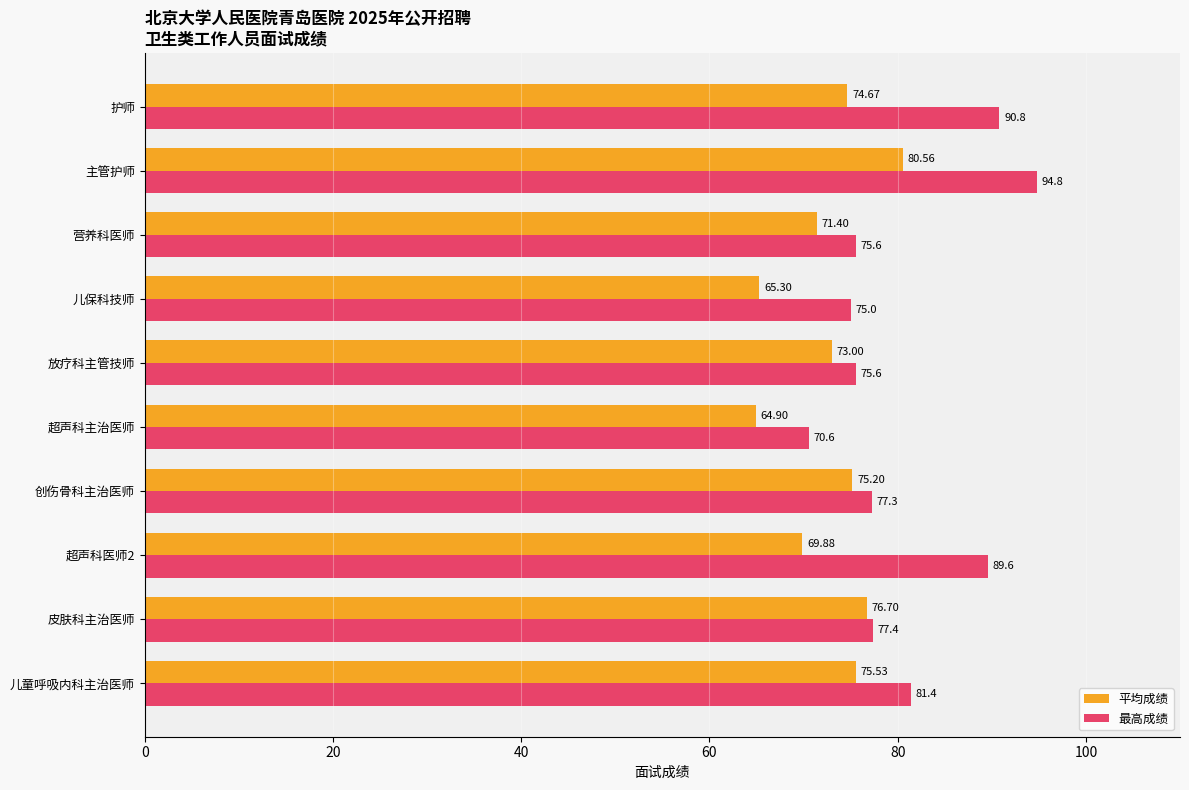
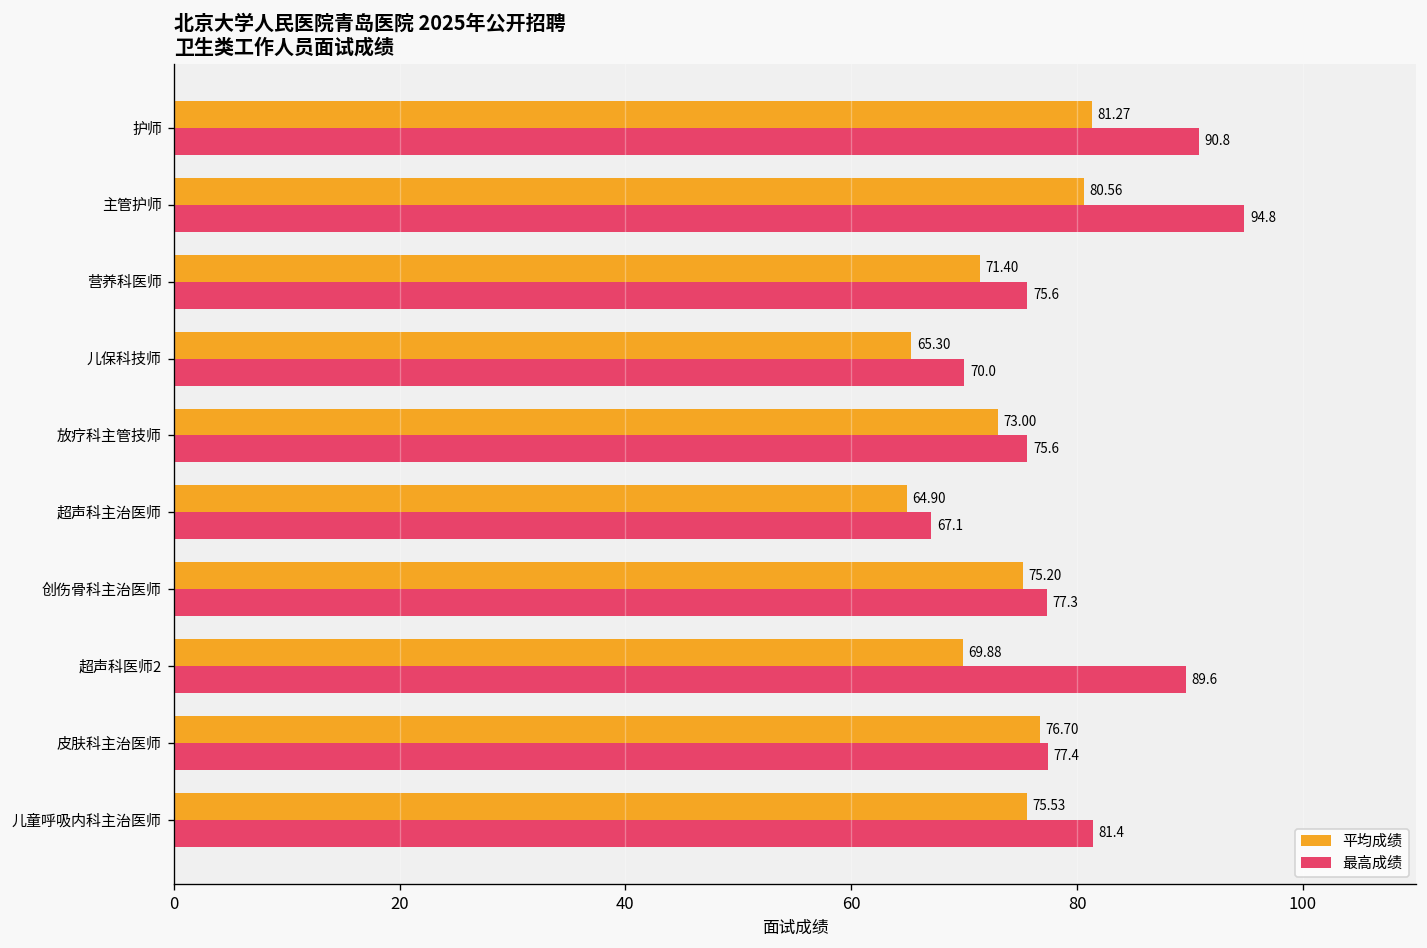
平均成绩, 护师: 74.67 -> 81.27
最高成绩, 儿保科技师: 75.0 -> 70.0
最高成绩, 超声科主治医师: 70.6 -> 67.1
